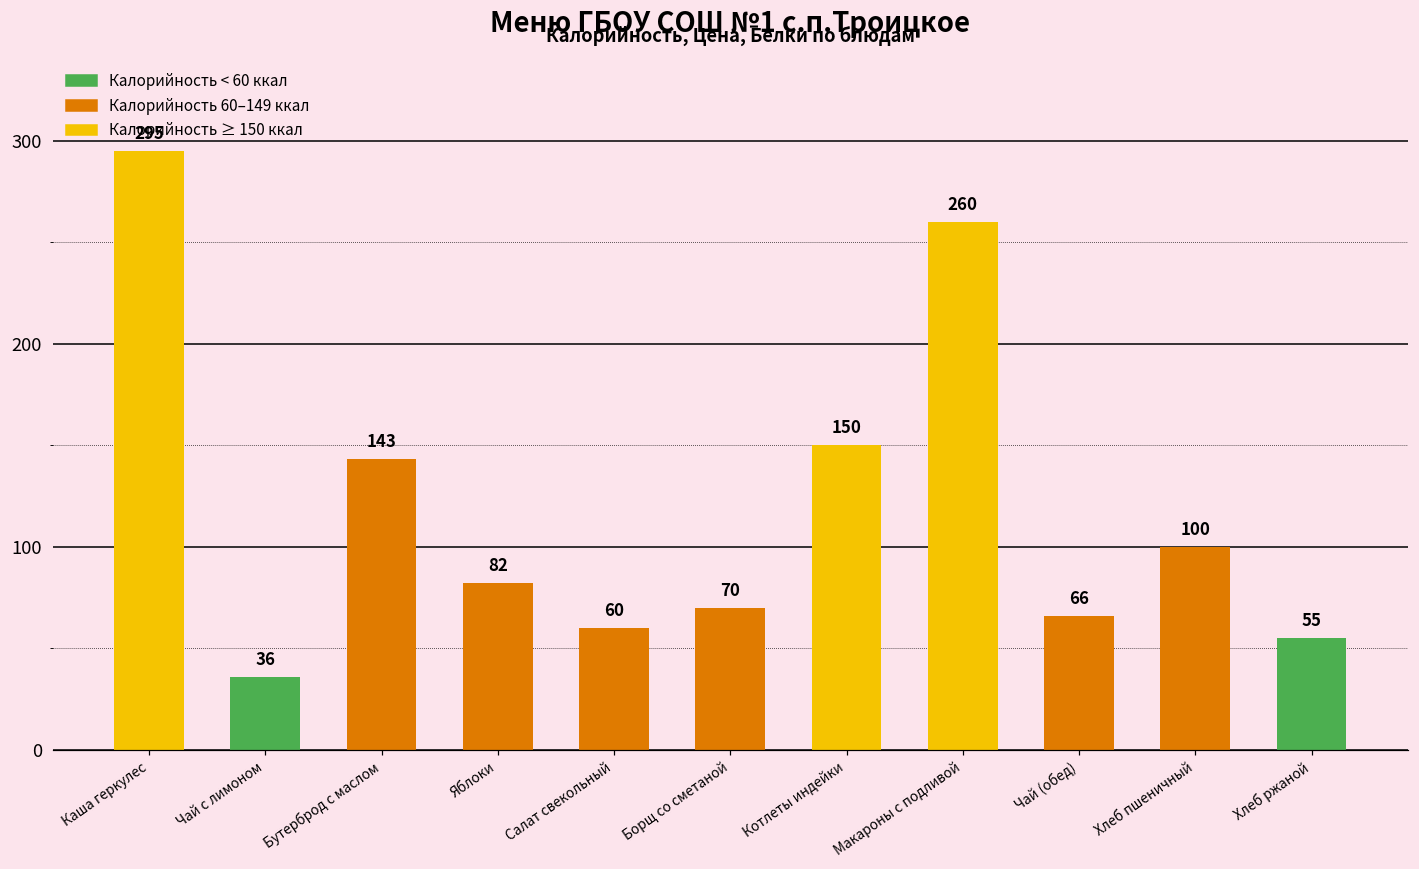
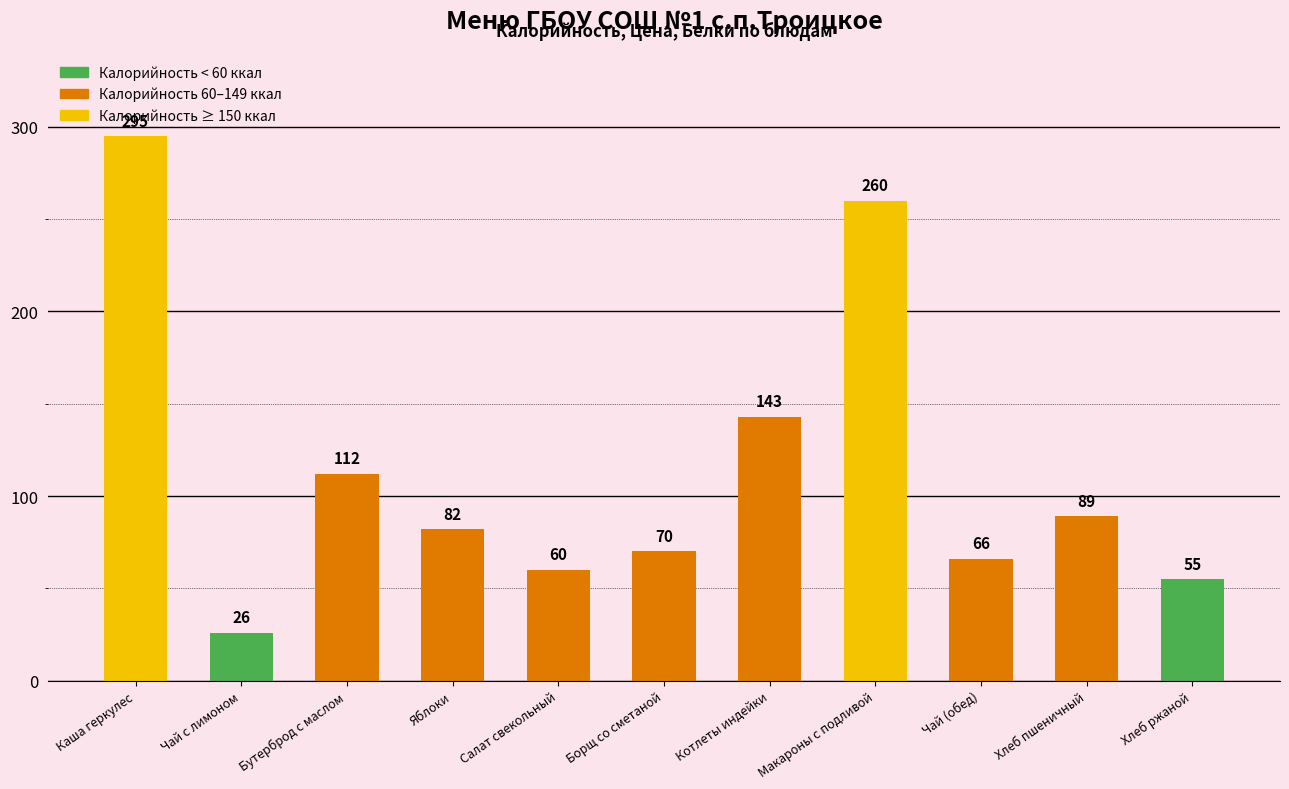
Чай с лимоном: 36 -> 26
Бутерброд с маслом: 143 -> 112
Котлеты индейки: 150 -> 143
Хлеб пшеничный: 100 -> 89
